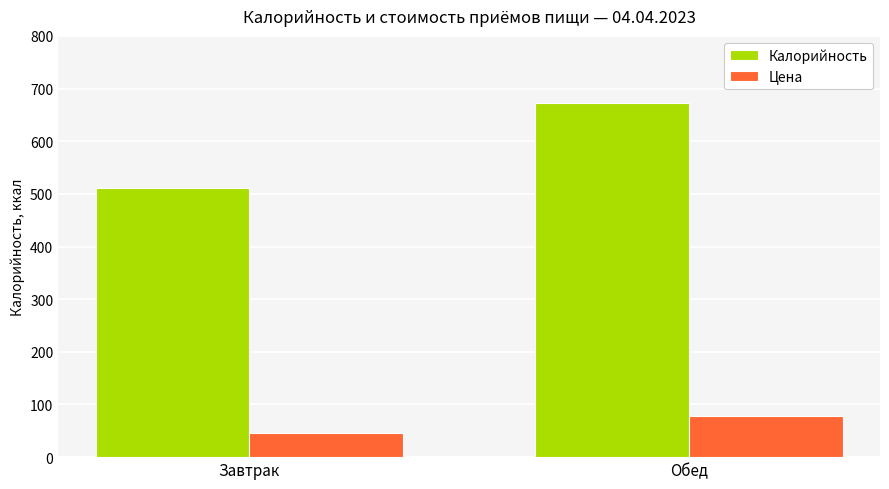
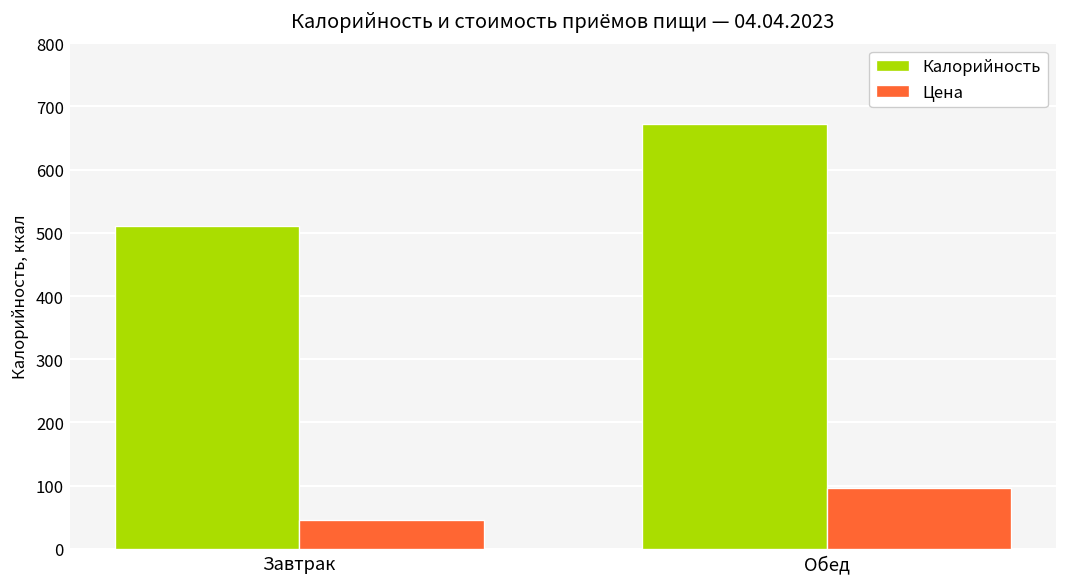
Цена, Обед: 80 -> 100
